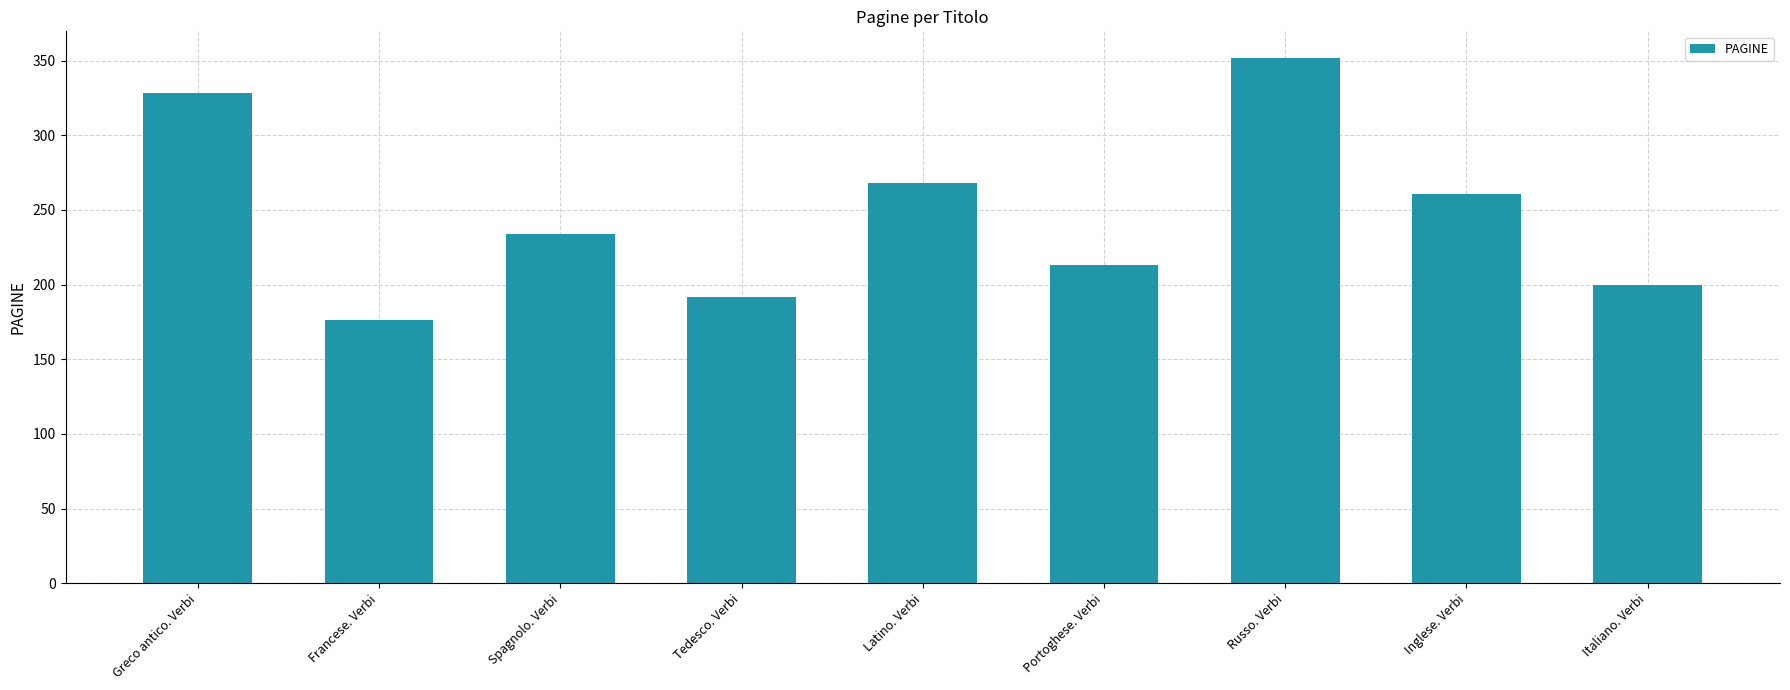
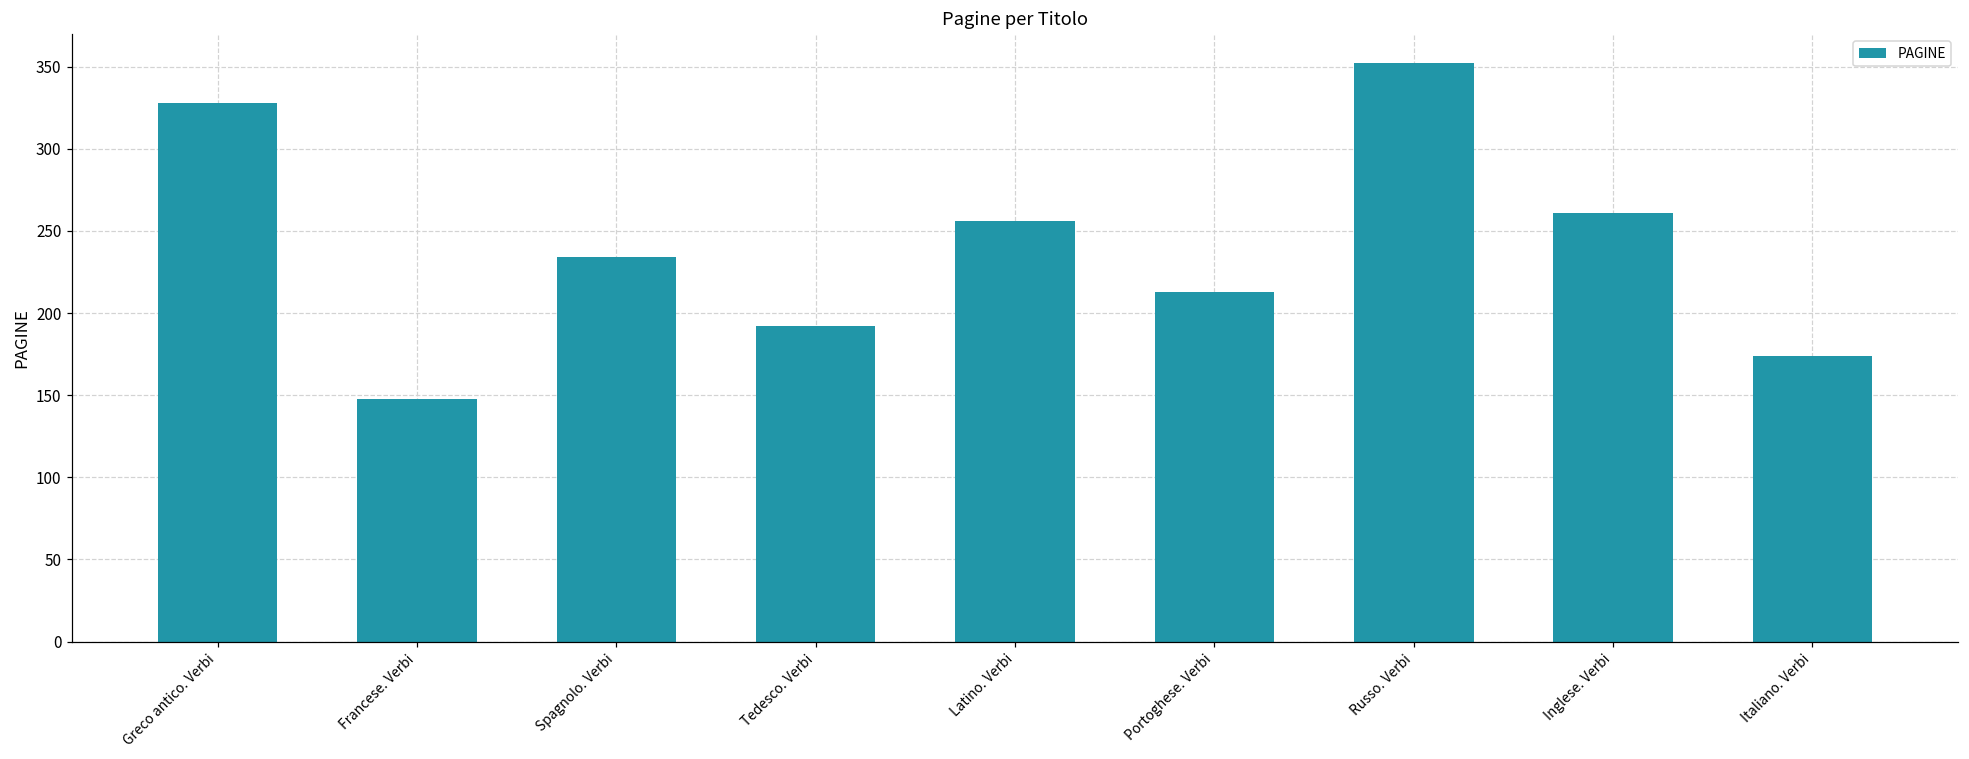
Francese. Verbi: 176 -> 148
Latino. Verbi: 268 -> 256
Italiano. Verbi: 200 -> 174
